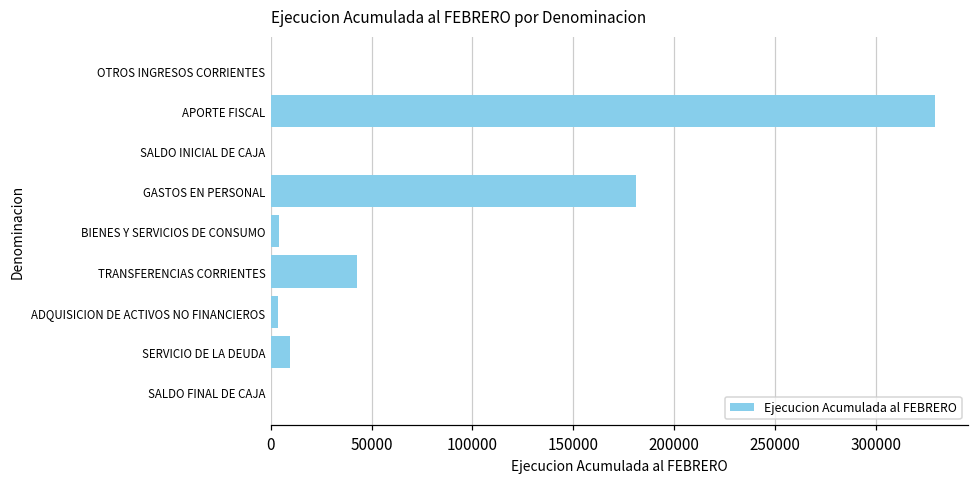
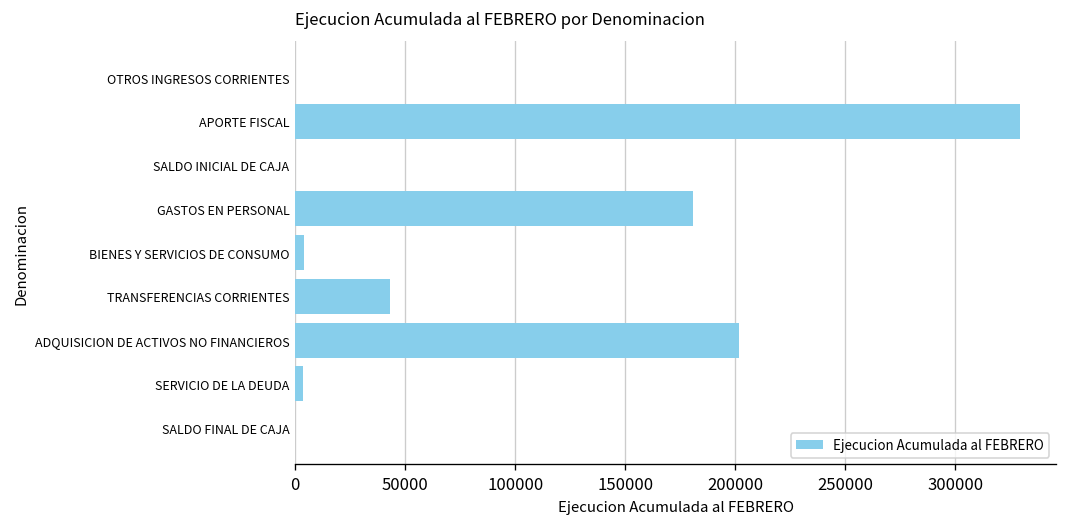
ADQUISICION DE ACTIVOS NO FINANCIEROS: 4000 -> 202000
SERVICIO DE LA DEUDA: 10000 -> 4000
